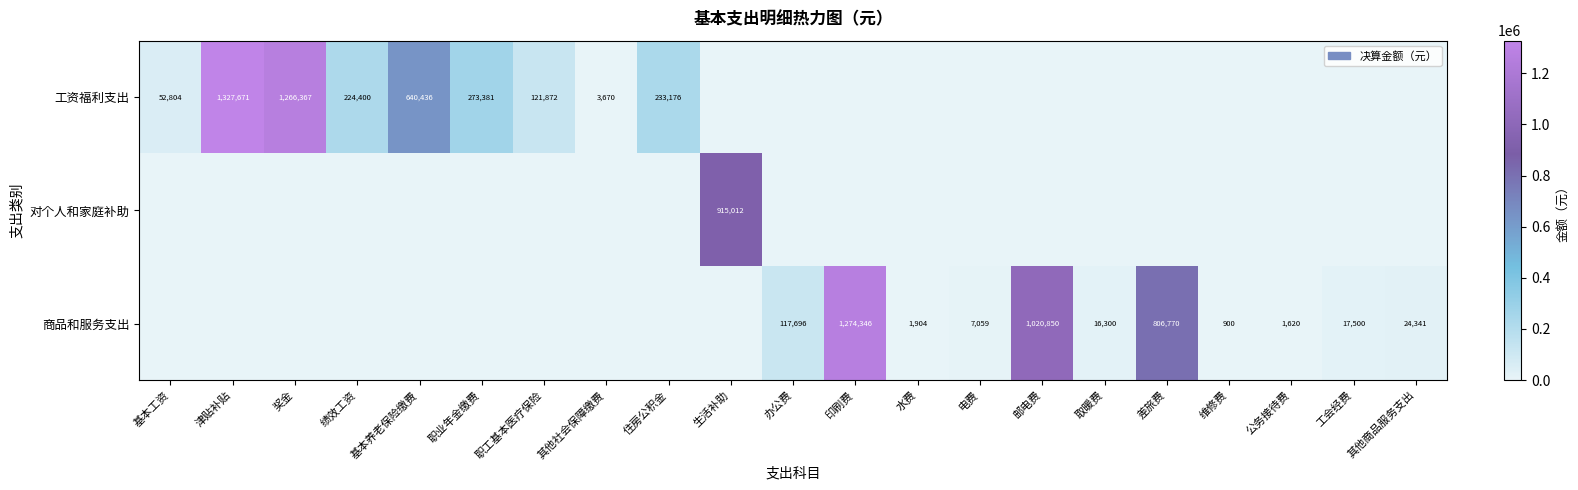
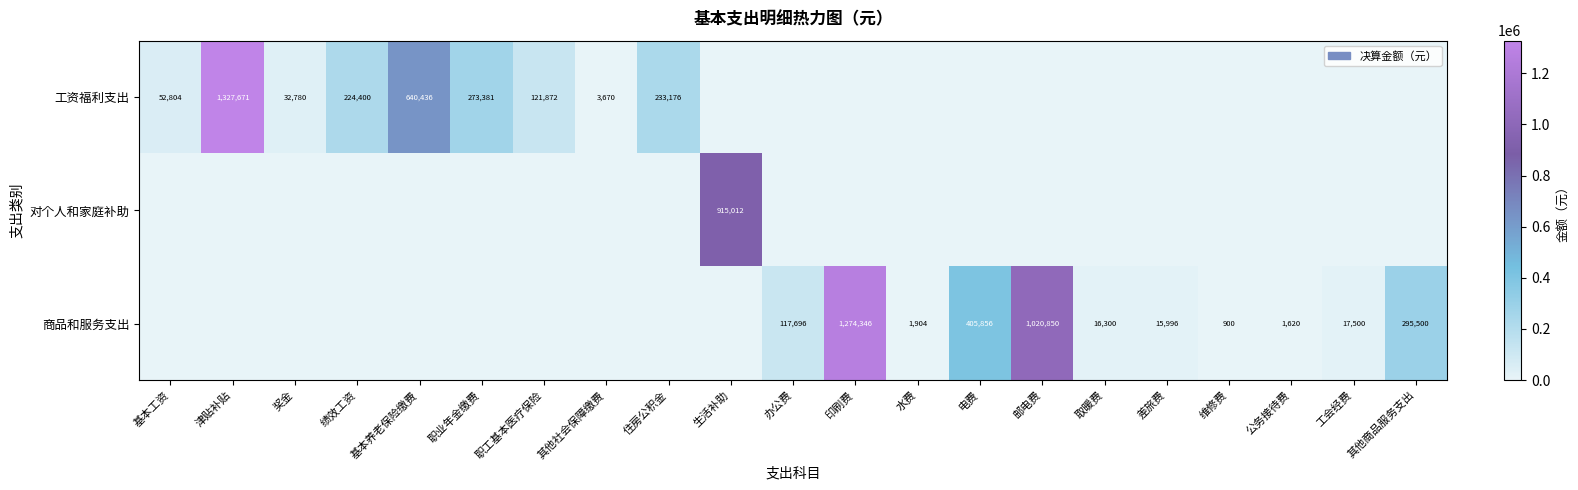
工资福利支出, 奖金: 1,266,367 -> 32,780
商品和服务支出, 电费: 7,059 -> 405,856
商品和服务支出, 差旅费: 806,770 -> 15,996
商品和服务支出, 其他商品服务支出: 24,341 -> 295,500
